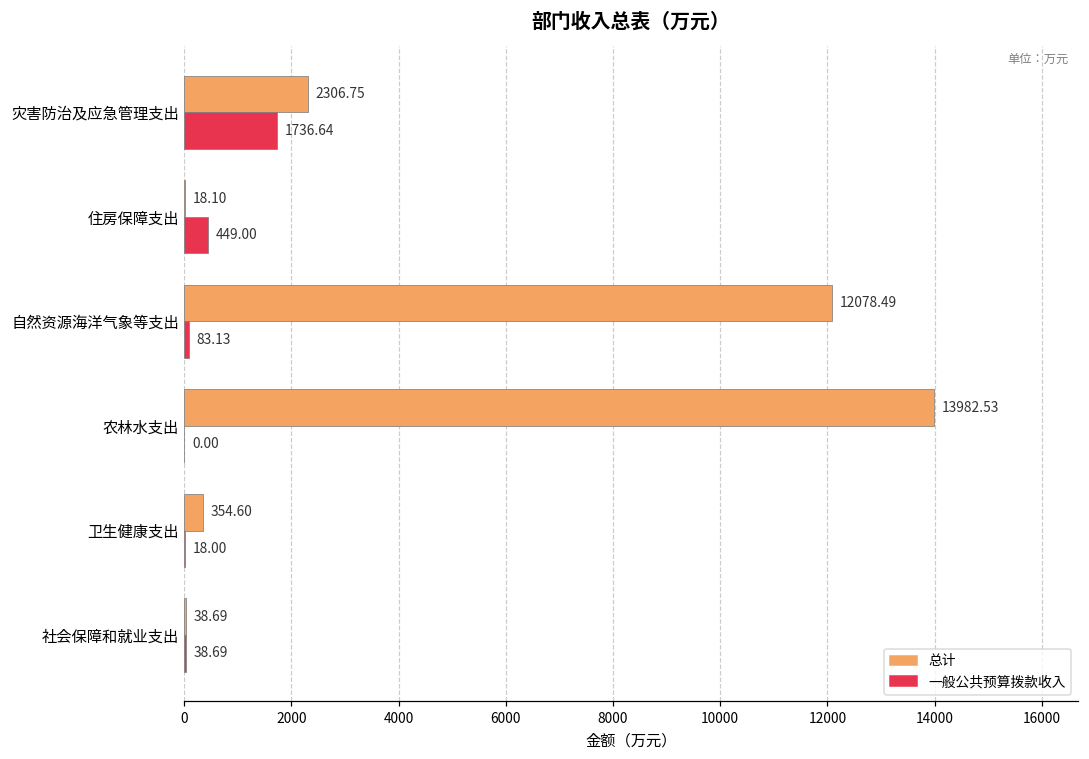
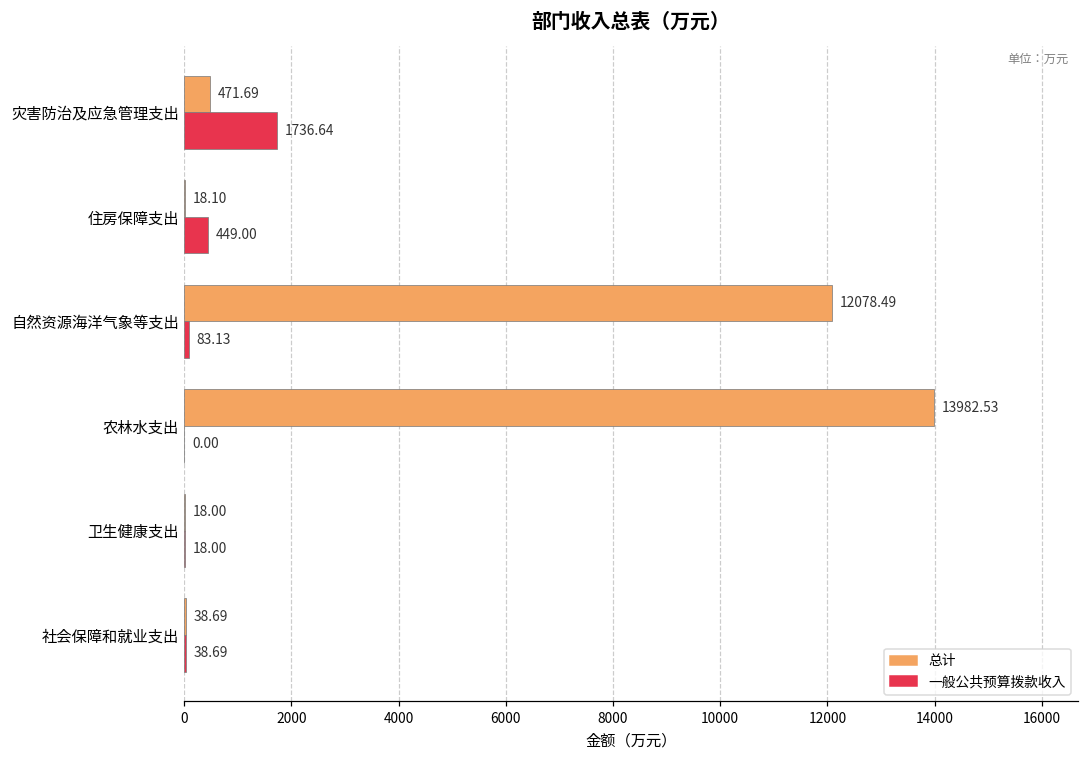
总计, 灾害防治及应急管理支出: 2306.75 -> 471.69
总计, 卫生健康支出: 354.60 -> 18.00
